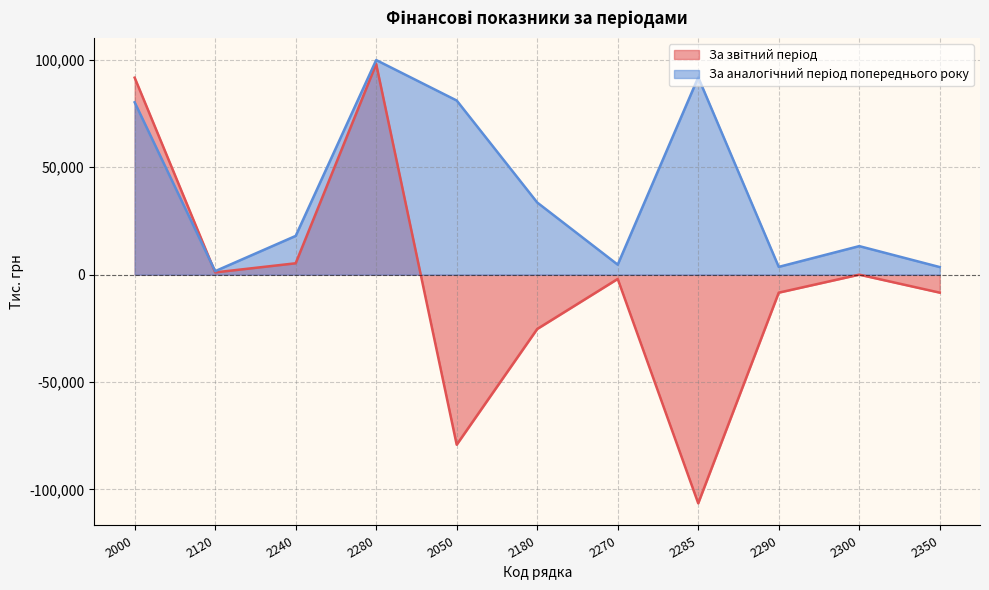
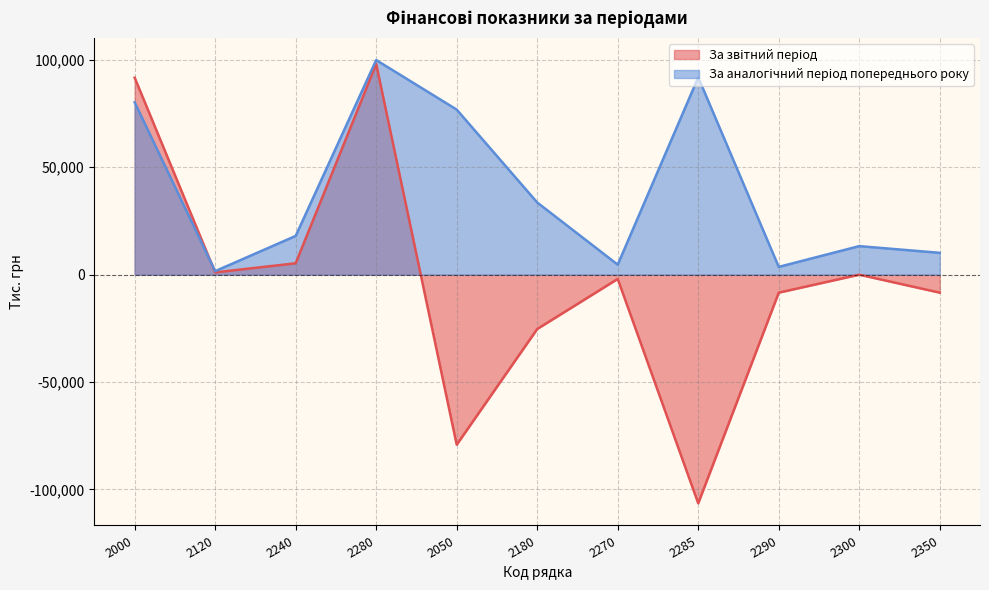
За аналогічний період попереднього року, 2050: 81,000 -> 77,000
За аналогічний період попереднього року, 2350: 4,000 -> 10,000
